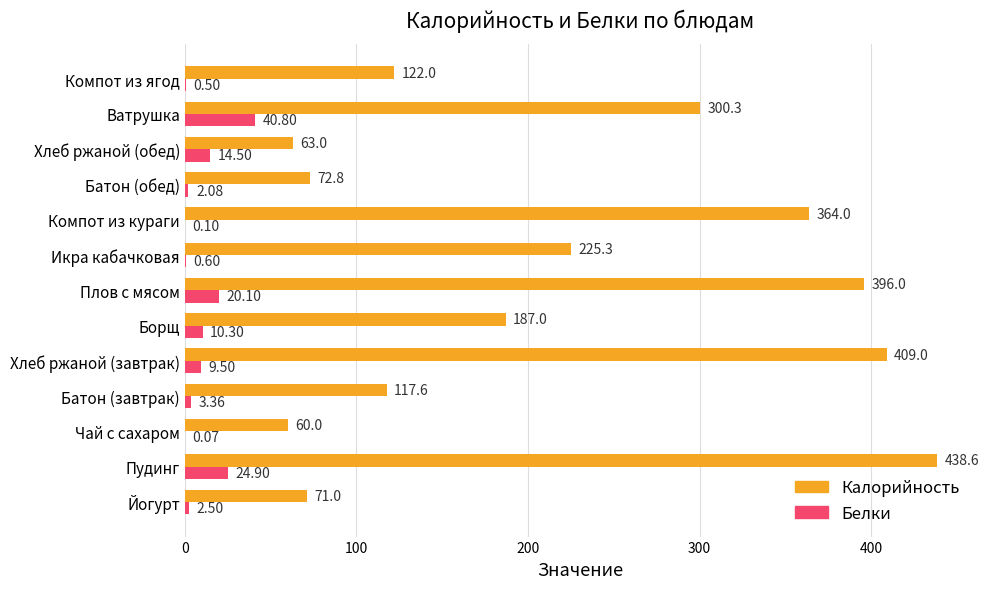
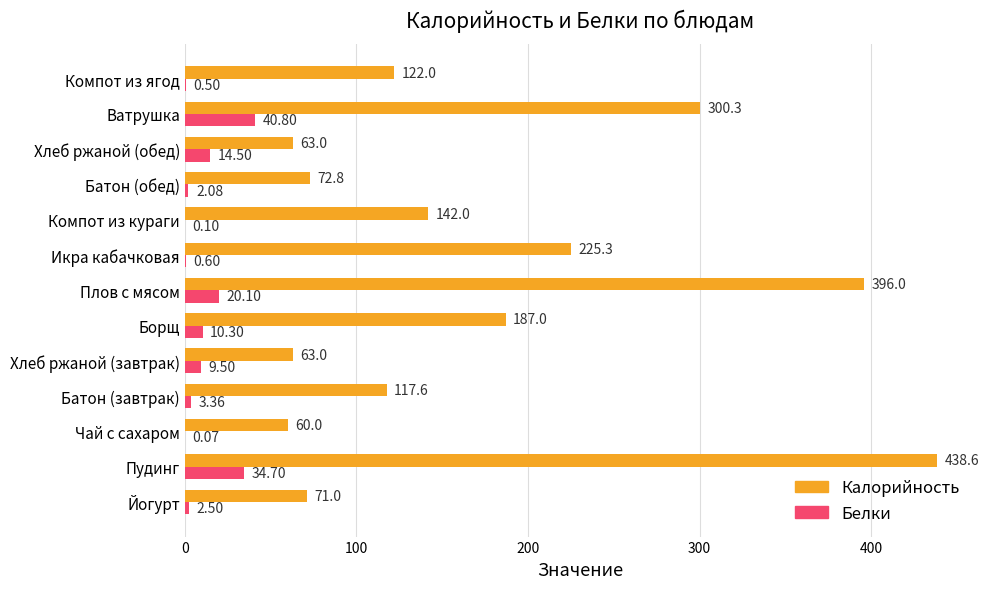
Калорийность, Компот из кураги: 364.0 -> 142.0
Калорийность, Хлеб ржаной (завтрак): 409.0 -> 63.0
Белки, Пудинг: 24.90 -> 34.70
